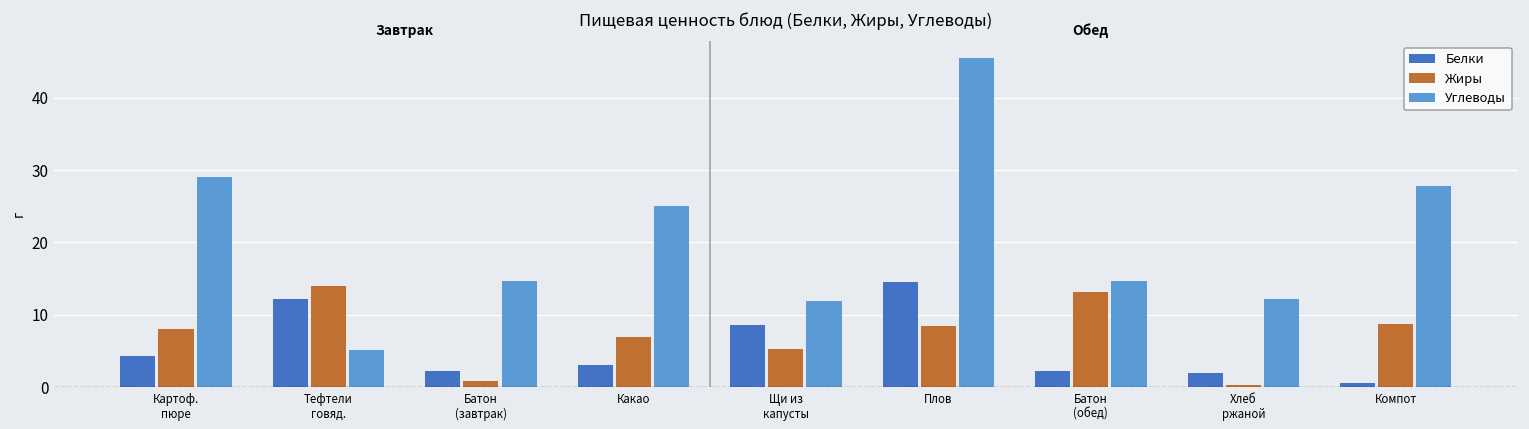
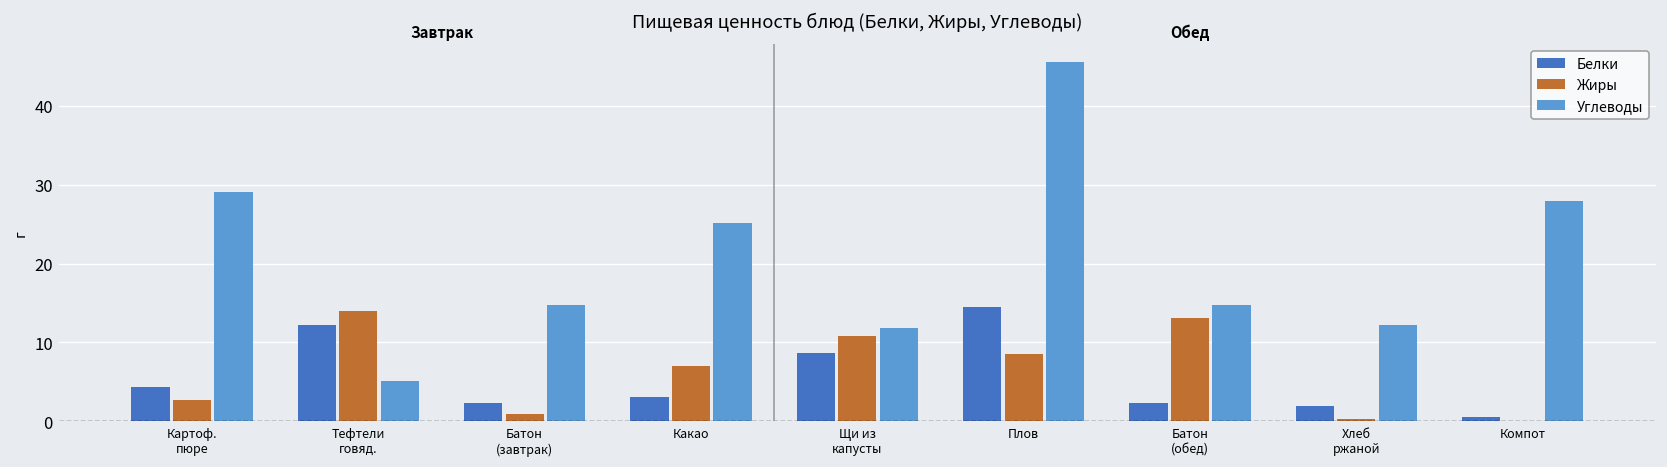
Жиры, Картоф. пюре: 8 -> 3
Жиры, Щи из капусты: 5 -> 11
Жиры, Компот: 9 -> 0
